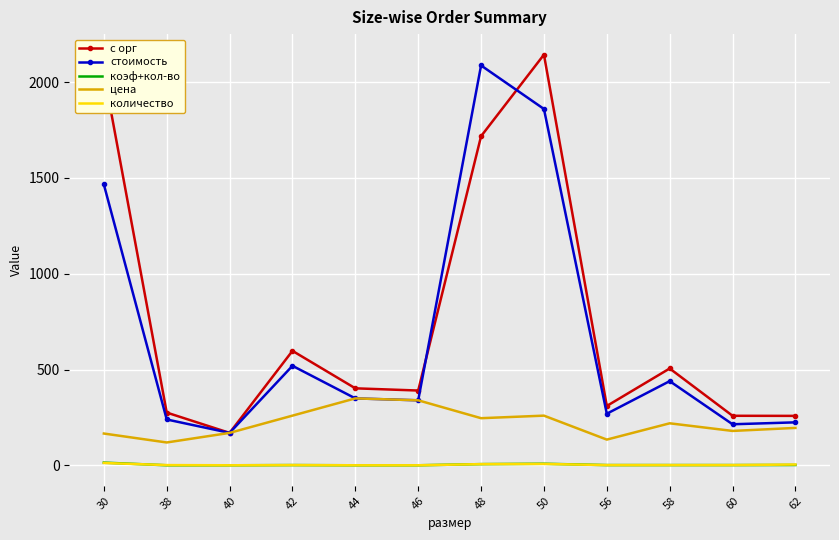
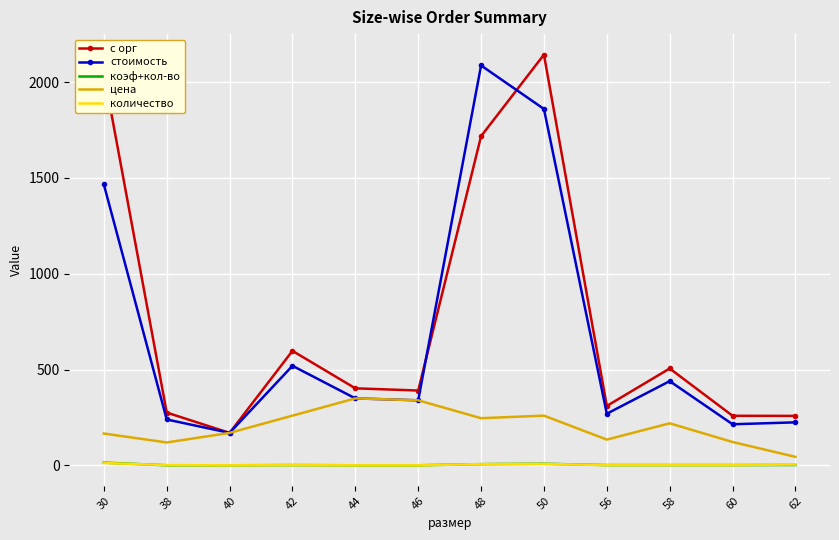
цена, 60: 180 -> 120
цена, 62: 200 -> 50
